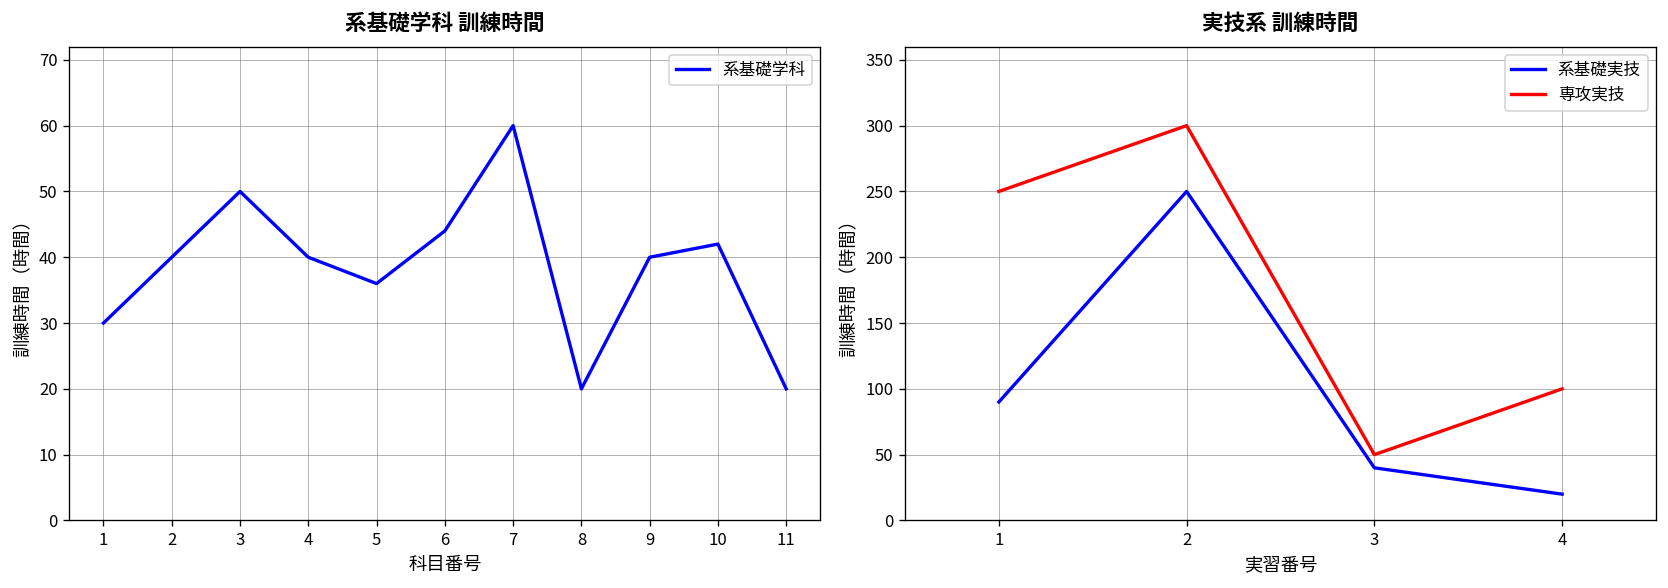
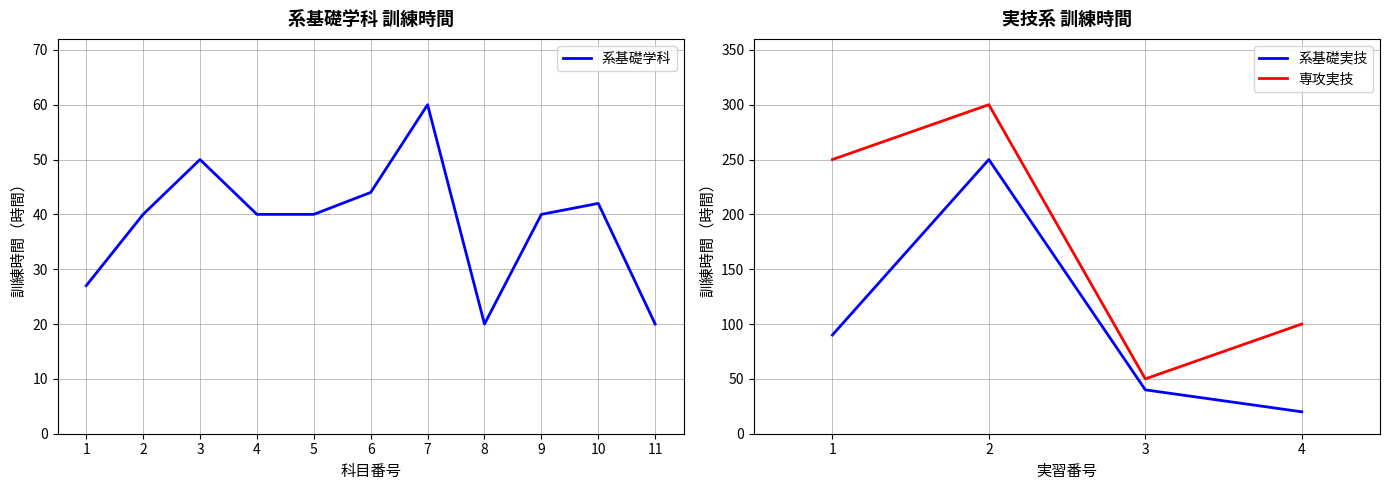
系基礎学科 訓練時間, 1: 30 -> 27
系基礎学科 訓練時間, 5: 36 -> 40
